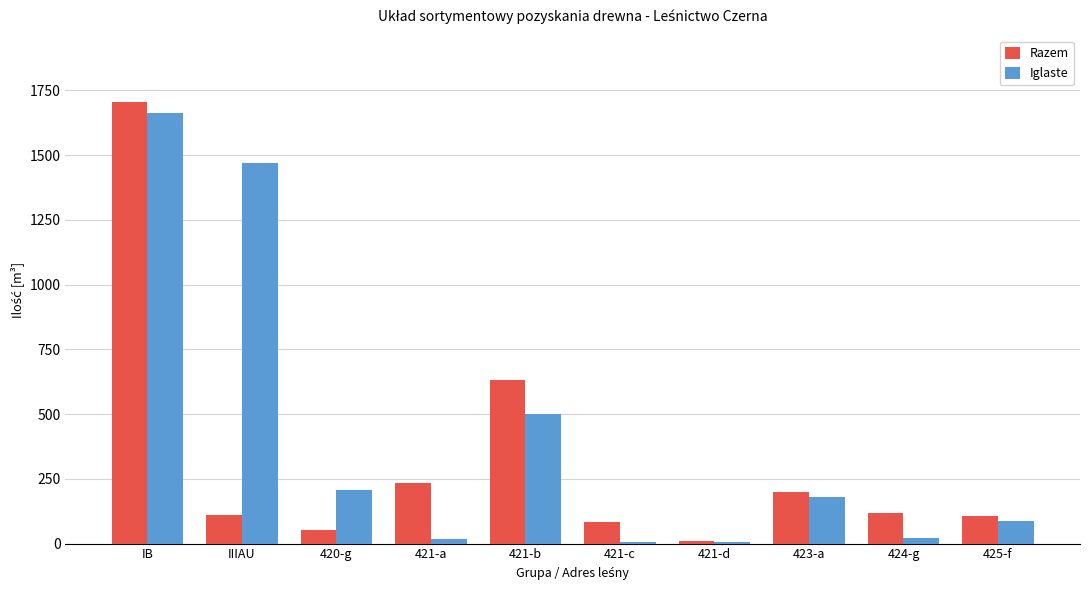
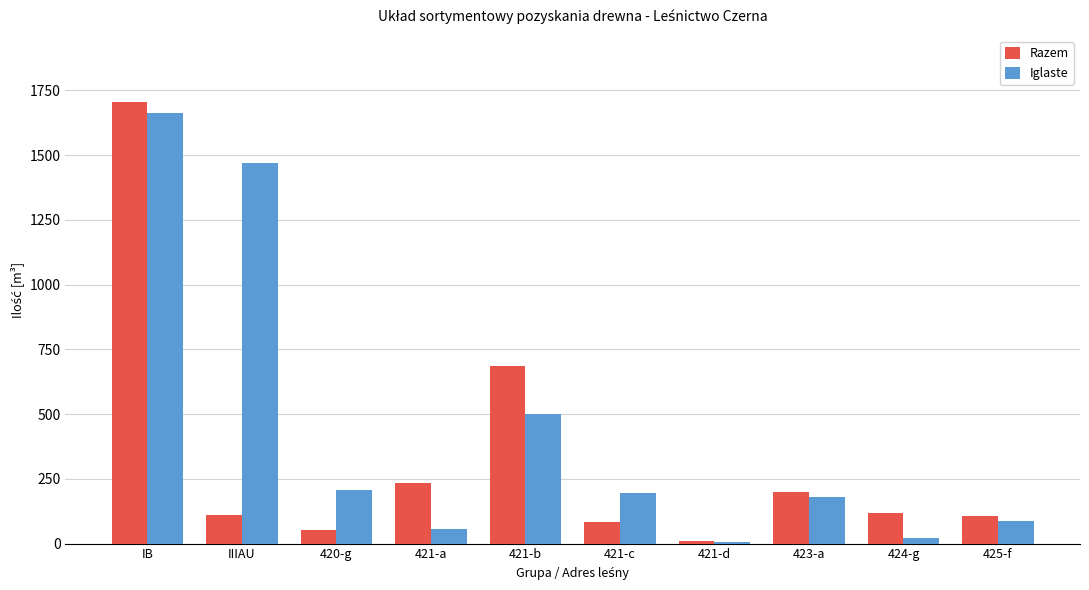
Iglaste, 421-a: 20 -> 60
Razem, 421-b: 630 -> 690
Iglaste, 421-c: 10 -> 190
